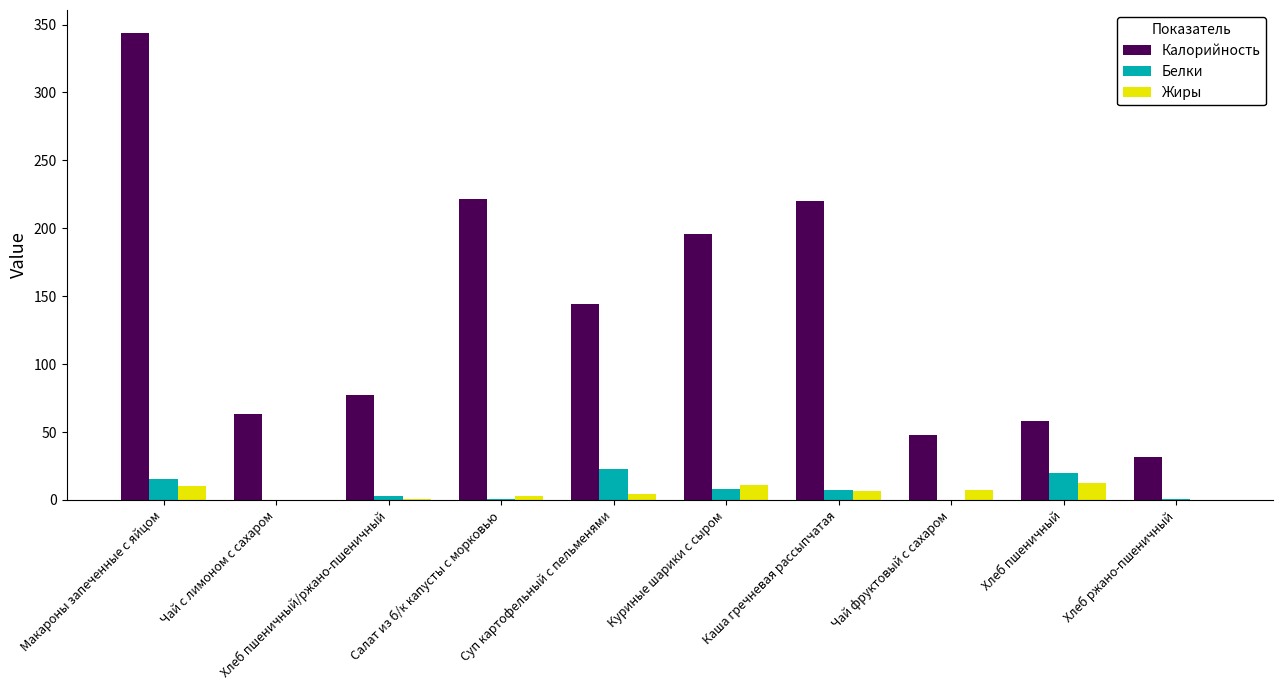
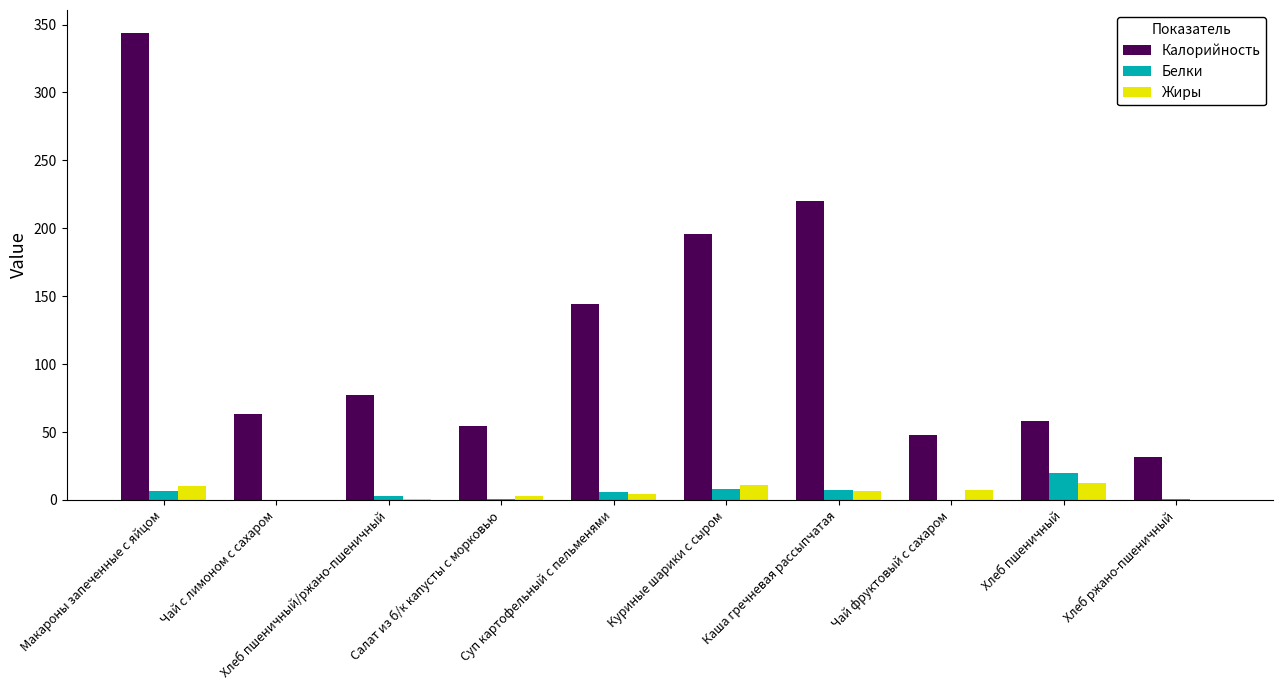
Белки, Макароны запеченные с яйцом: 16 -> 7
Калорийность, Салат из б/к капусты с морковью: 222 -> 54
Белки, Суп картофельный с пельменями: 23 -> 6
